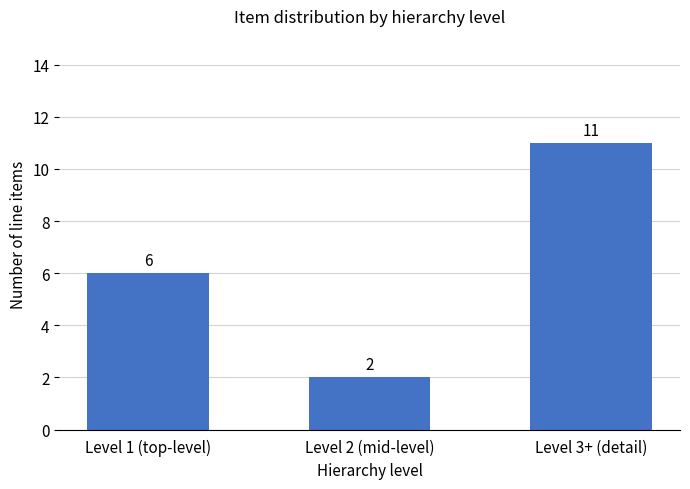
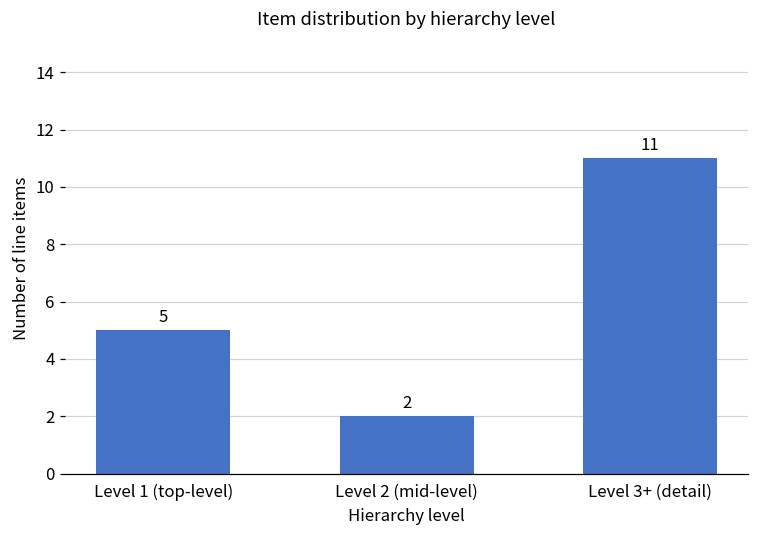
Level 1 (top-level): 6 -> 5
